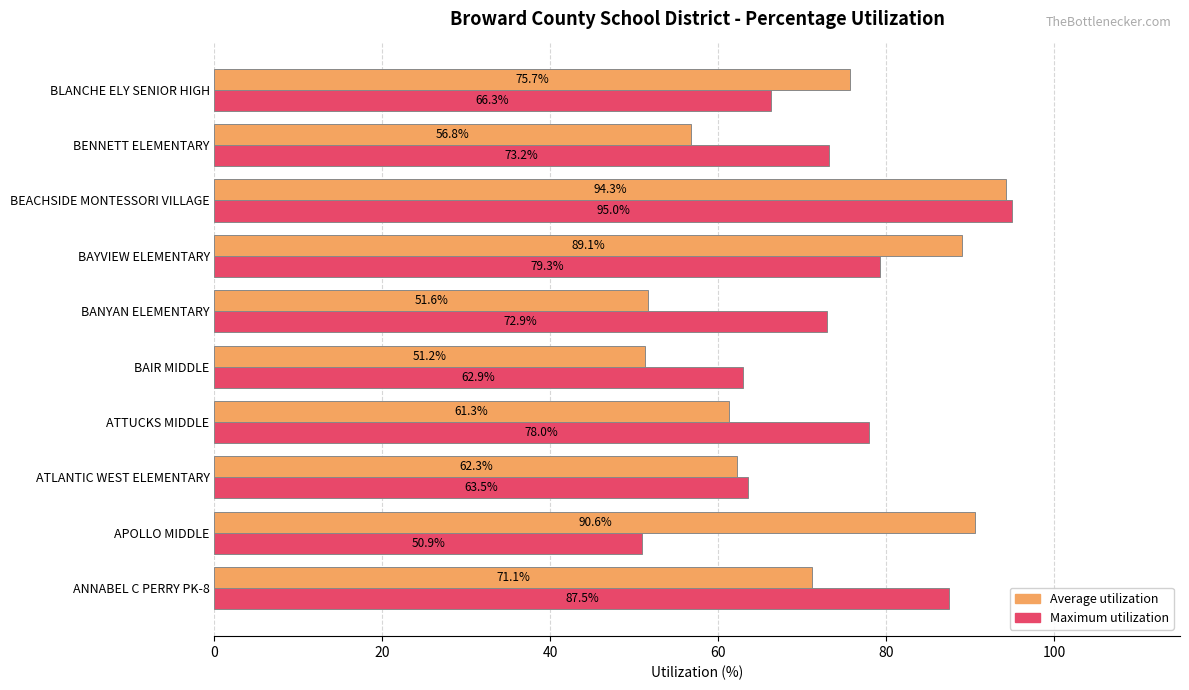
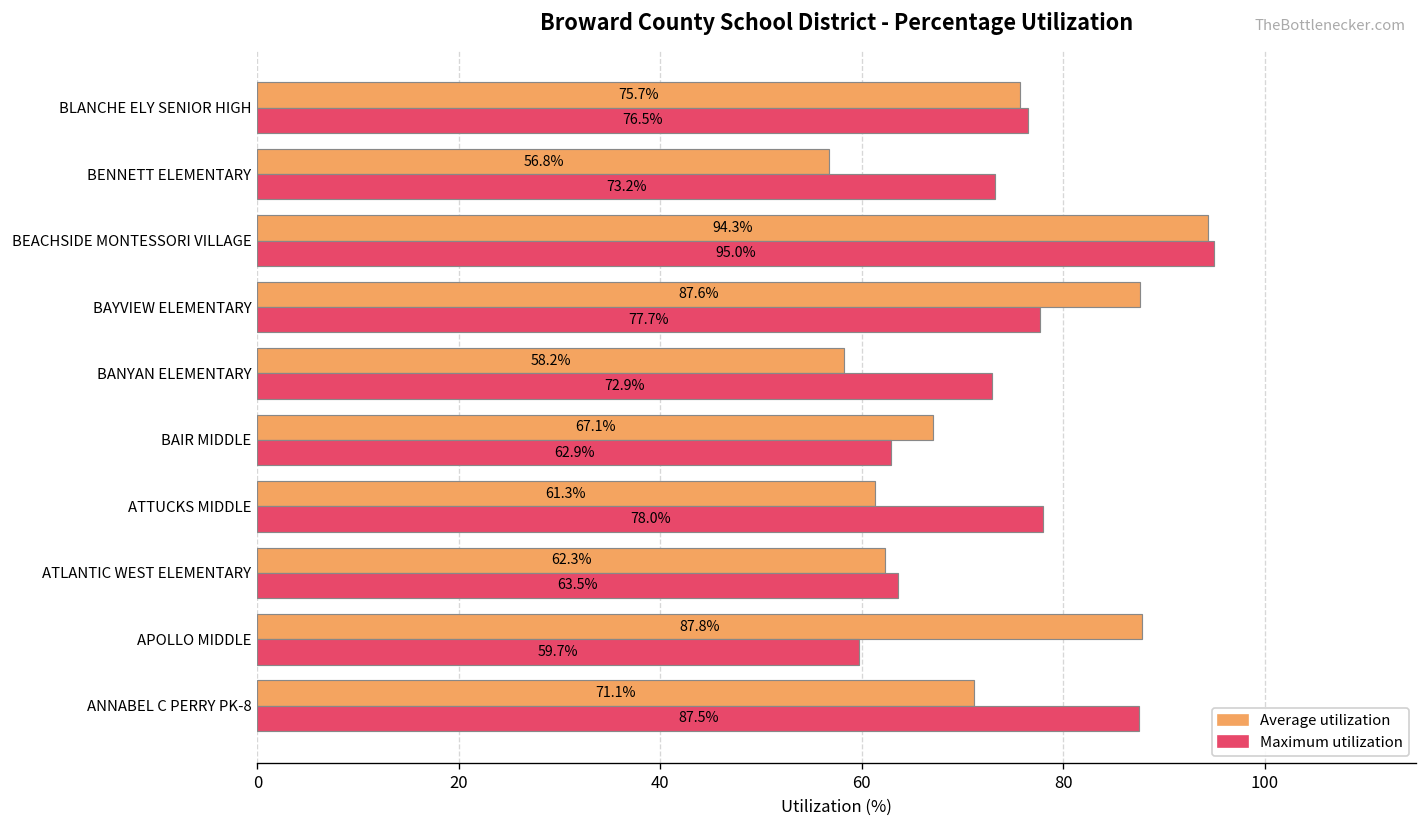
Maximum utilization, BLANCHE ELY SENIOR HIGH: 66.3% -> 76.5%
Average utilization, BAYVIEW ELEMENTARY: 89.1% -> 87.6%
Maximum utilization, BAYVIEW ELEMENTARY: 79.3% -> 77.7%
Average utilization, BANYAN ELEMENTARY: 51.6% -> 58.2%
Average utilization, BAIR MIDDLE: 51.2% -> 67.1%
Average utilization, APOLLO MIDDLE: 90.6% -> 87.8%
Maximum utilization, APOLLO MIDDLE: 50.9% -> 59.7%
